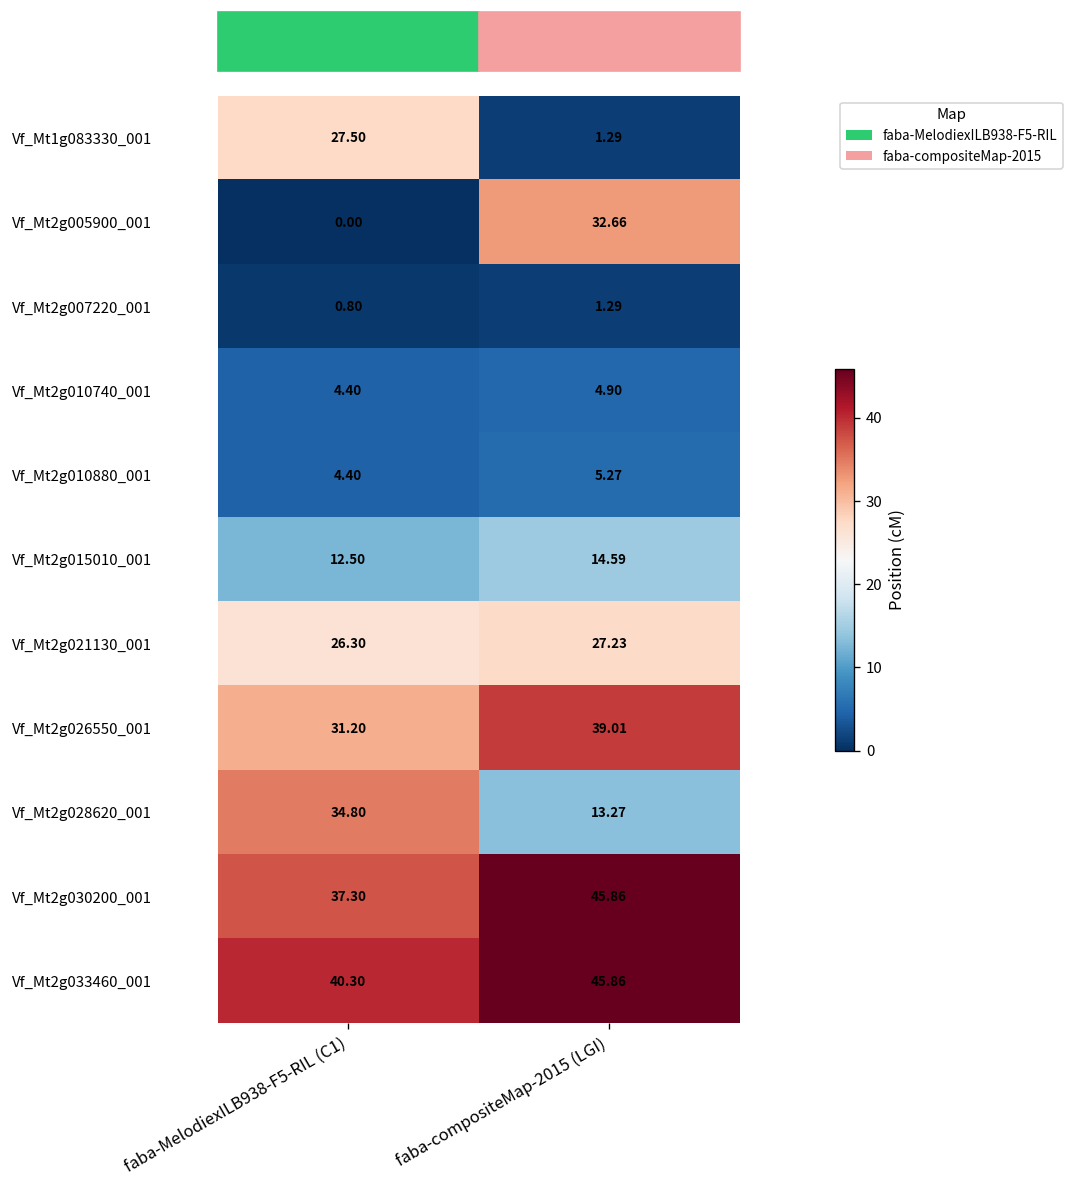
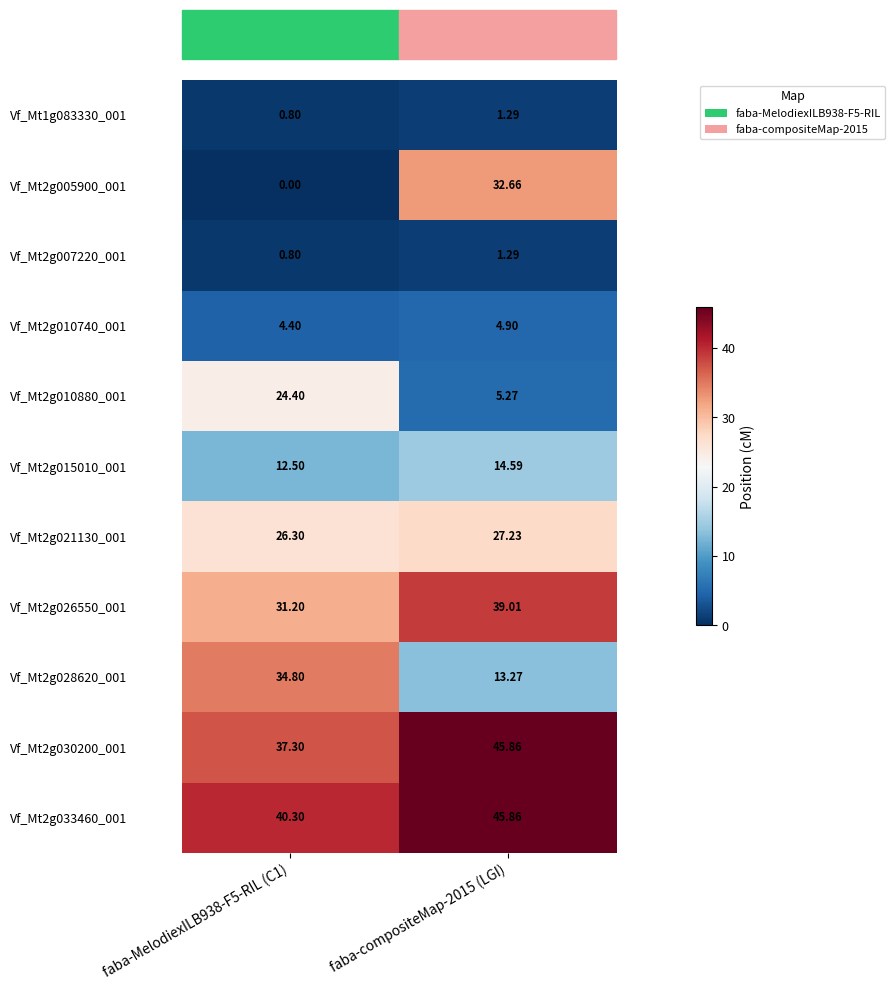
Vf_Mt1g083330_001, faba-MelodiexILB938-F5-RIL (C1): 27.50 -> 0.80
Vf_Mt2g010880_001, faba-MelodiexILB938-F5-RIL (C1): 4.40 -> 24.40
